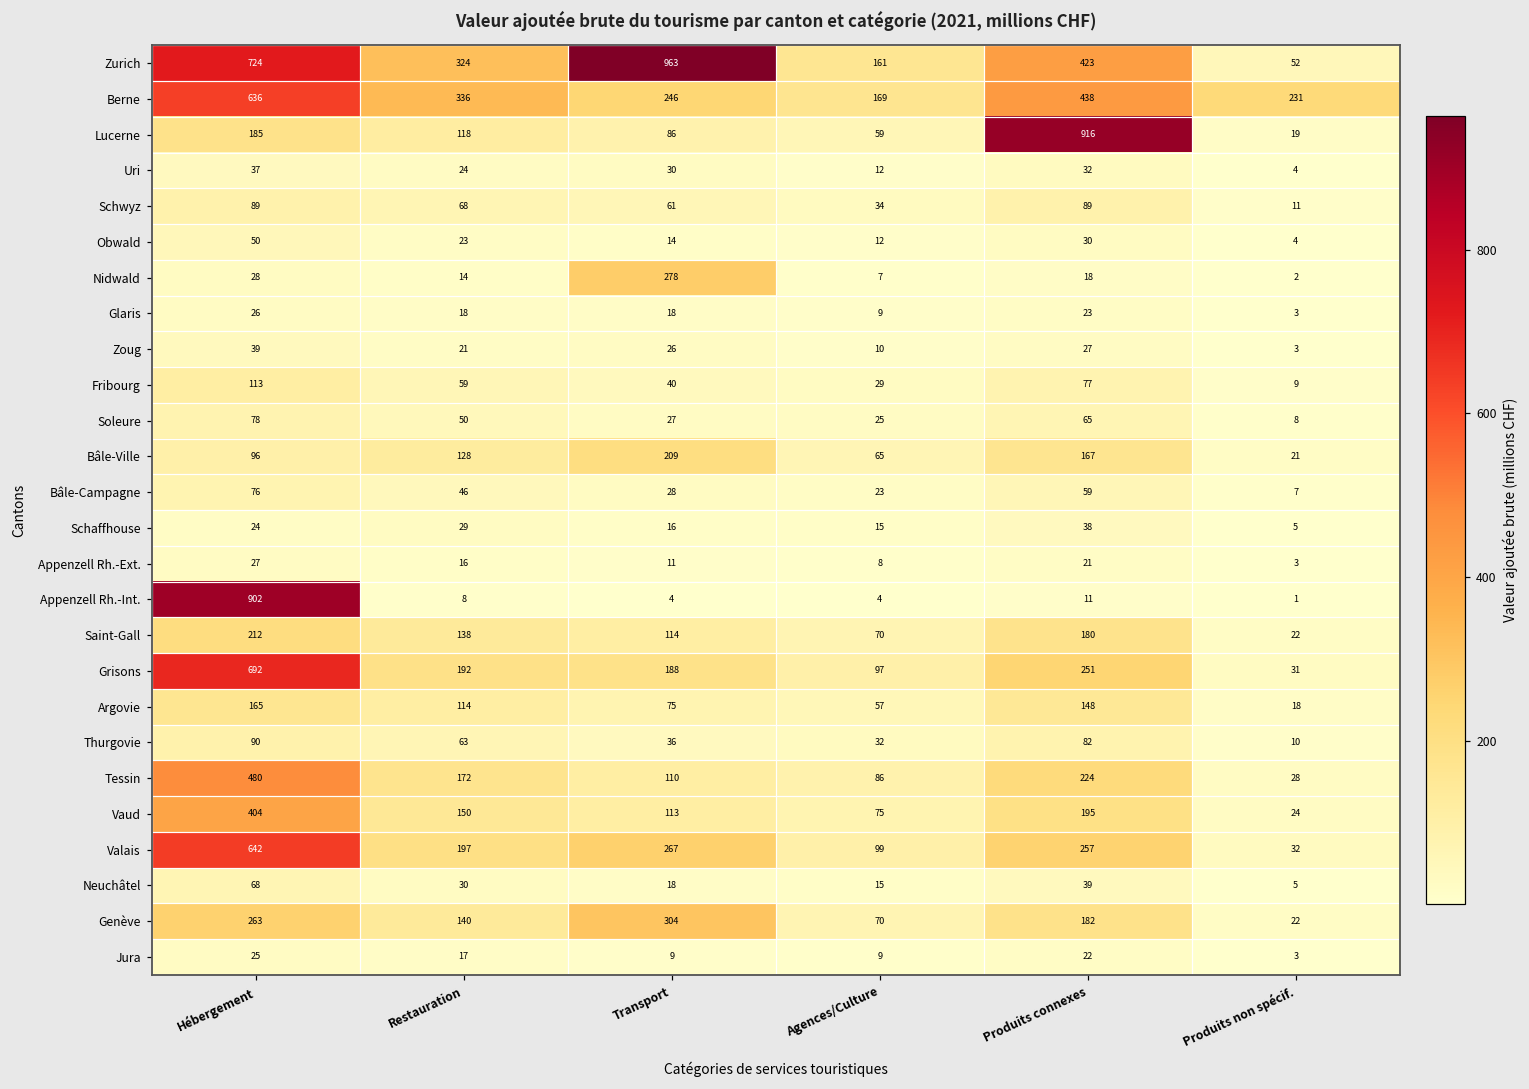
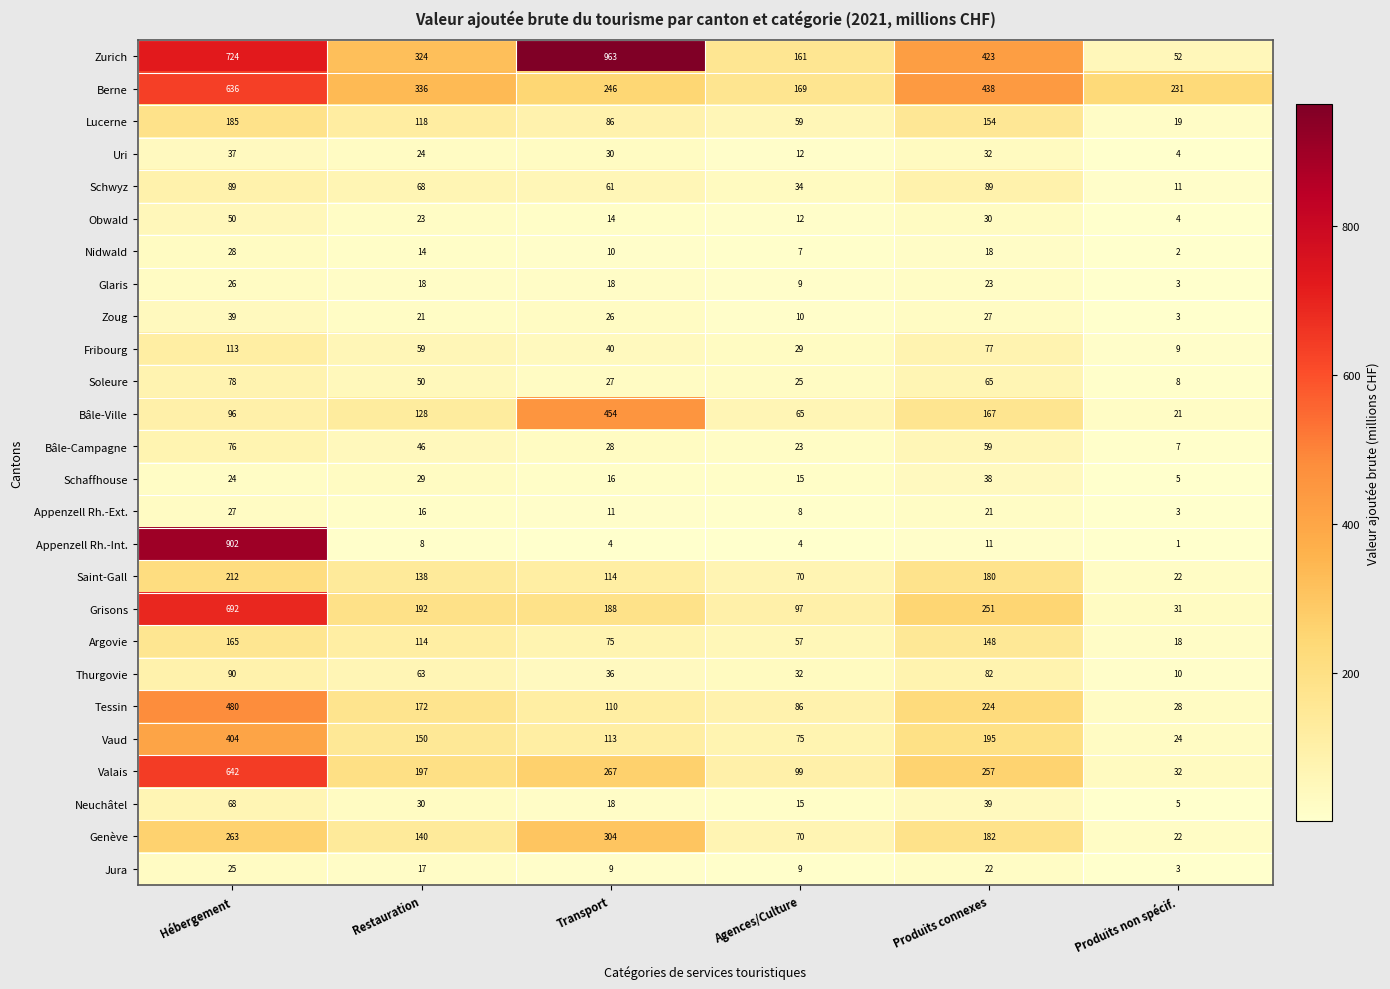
Lucerne, Produits connexes: 916 -> 154
Nidwald, Transport: 278 -> 10
Bâle-Ville, Transport: 209 -> 454
